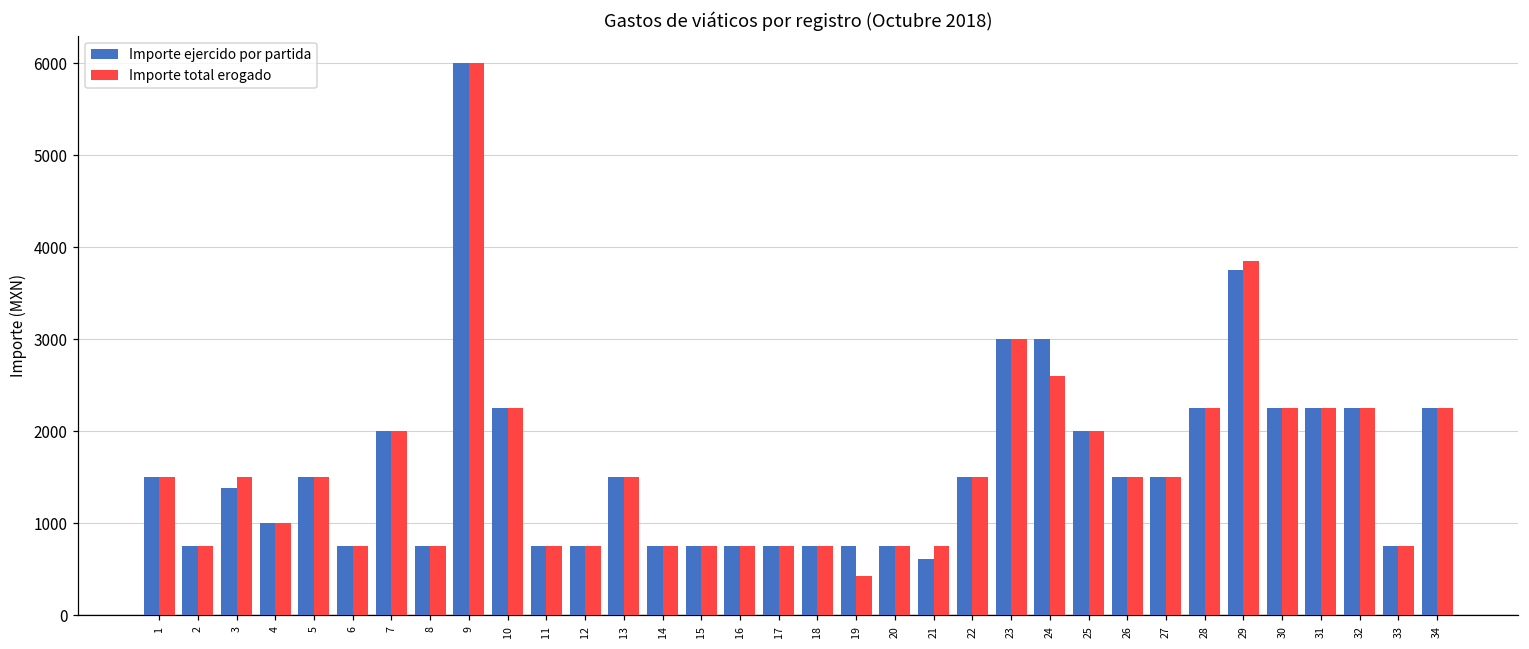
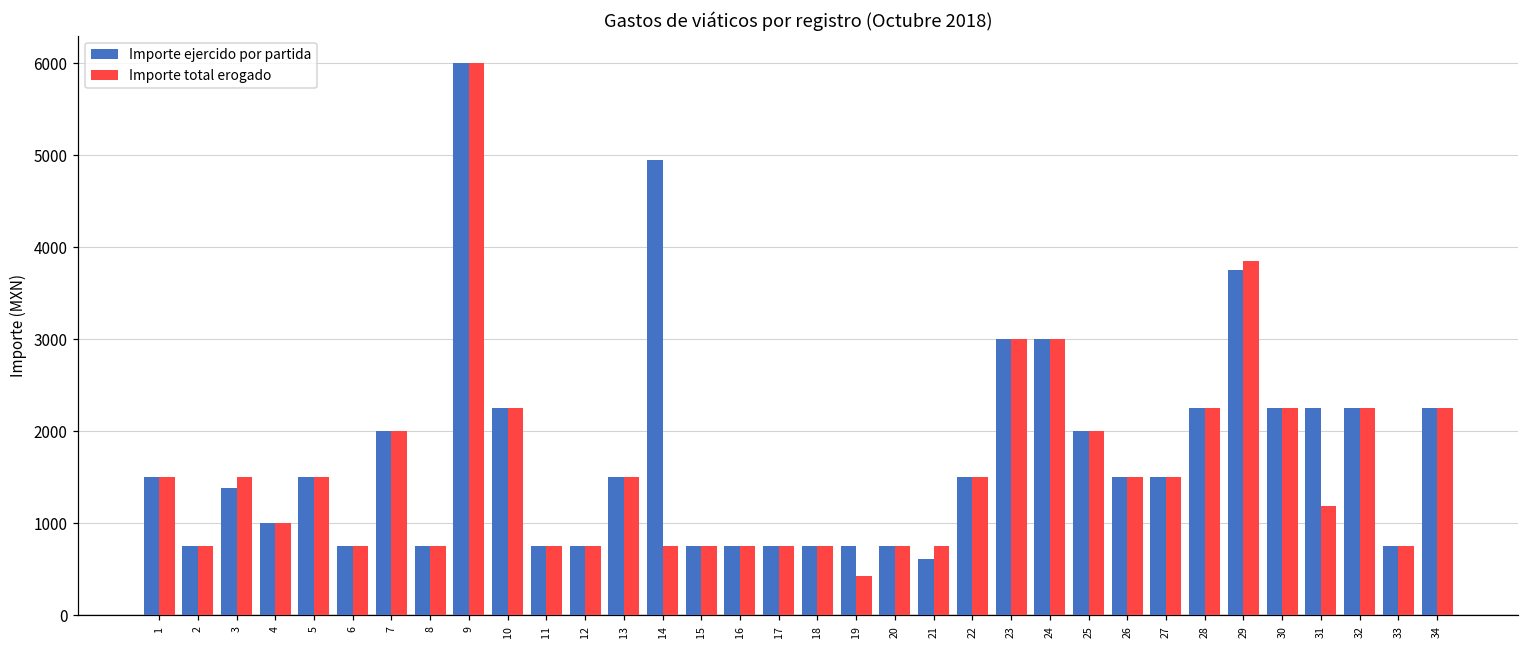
Importe ejercido por partida, 14: 800 -> 5000
Importe total erogado, 24: 2600 -> 3000
Importe total erogado, 31: 2300 -> 1200
